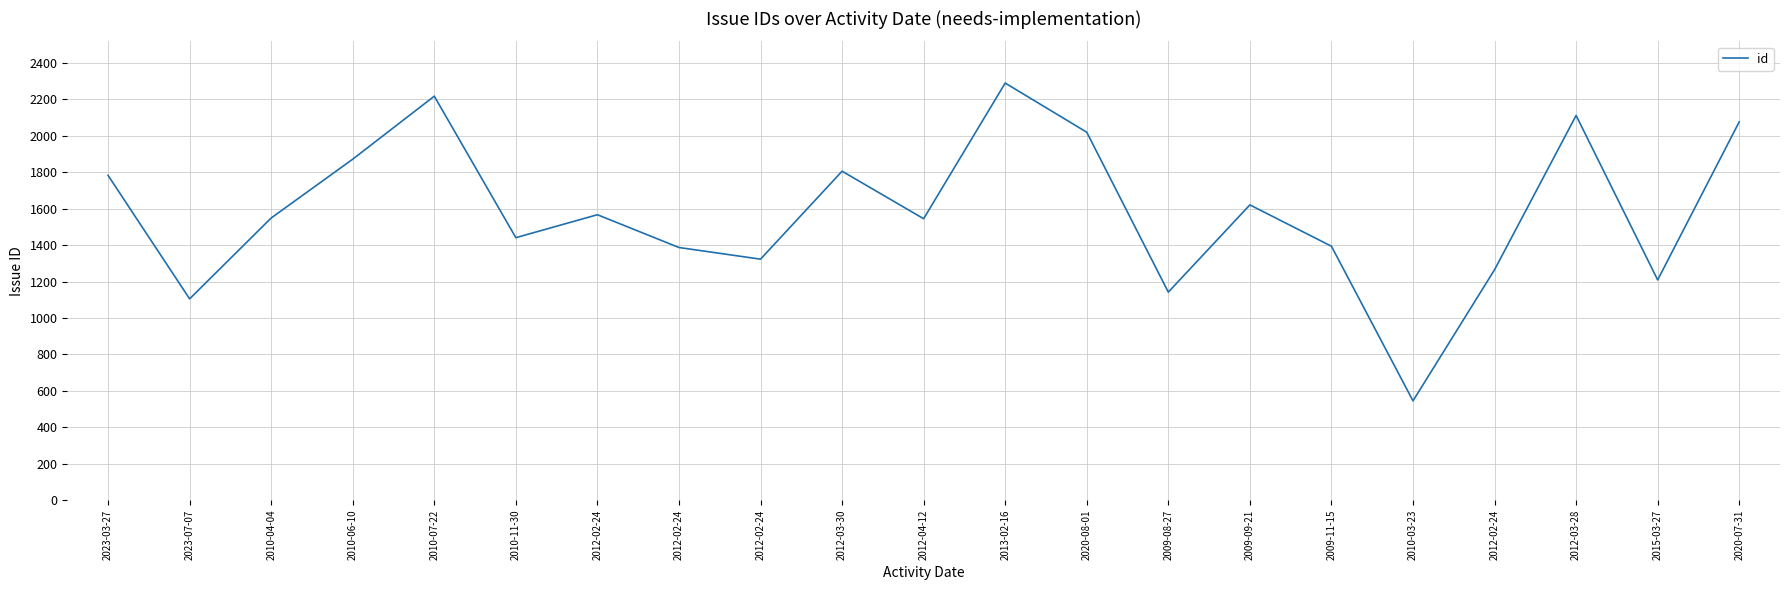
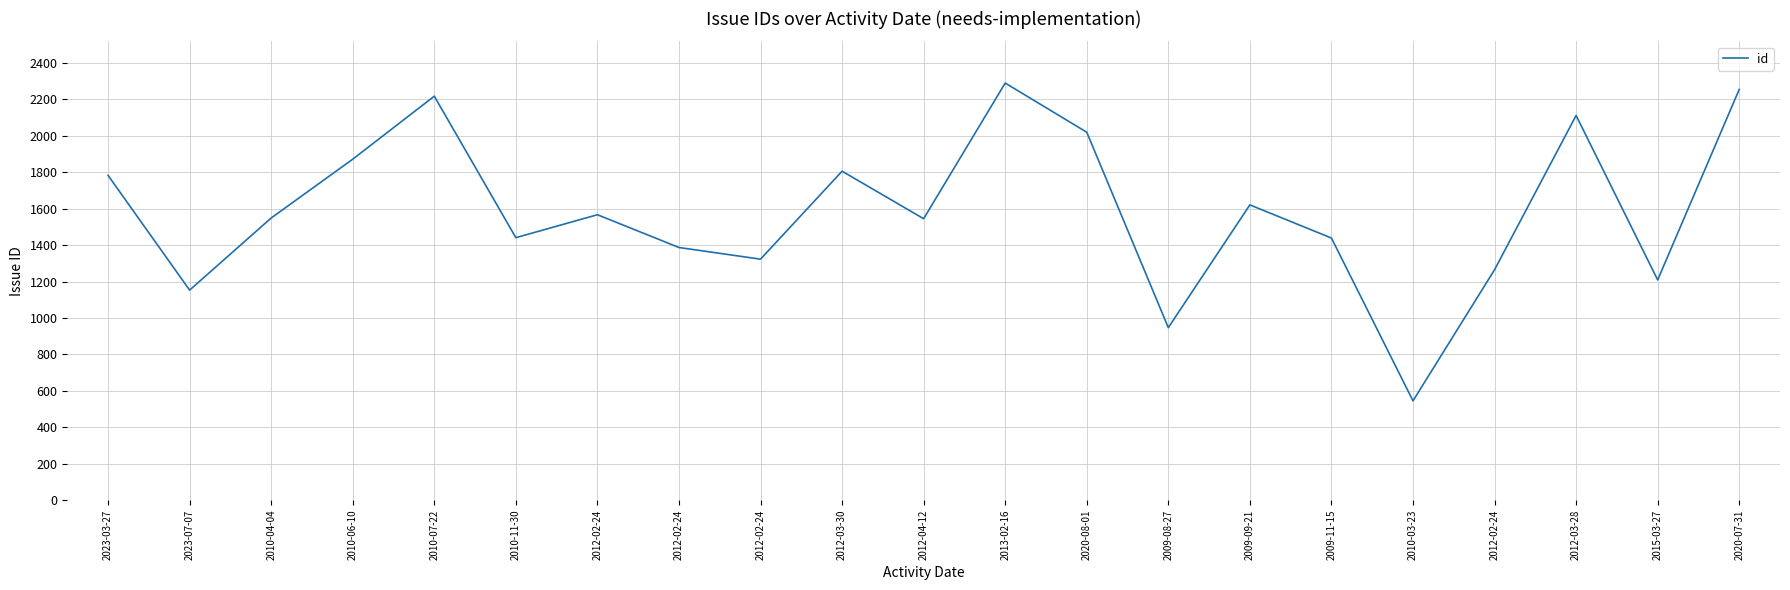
2023-07-07: 1110 -> 1150
2009-08-27: 1140 -> 950
2009-11-15: 1390 -> 1440
2020-07-31: 2080 -> 2260
